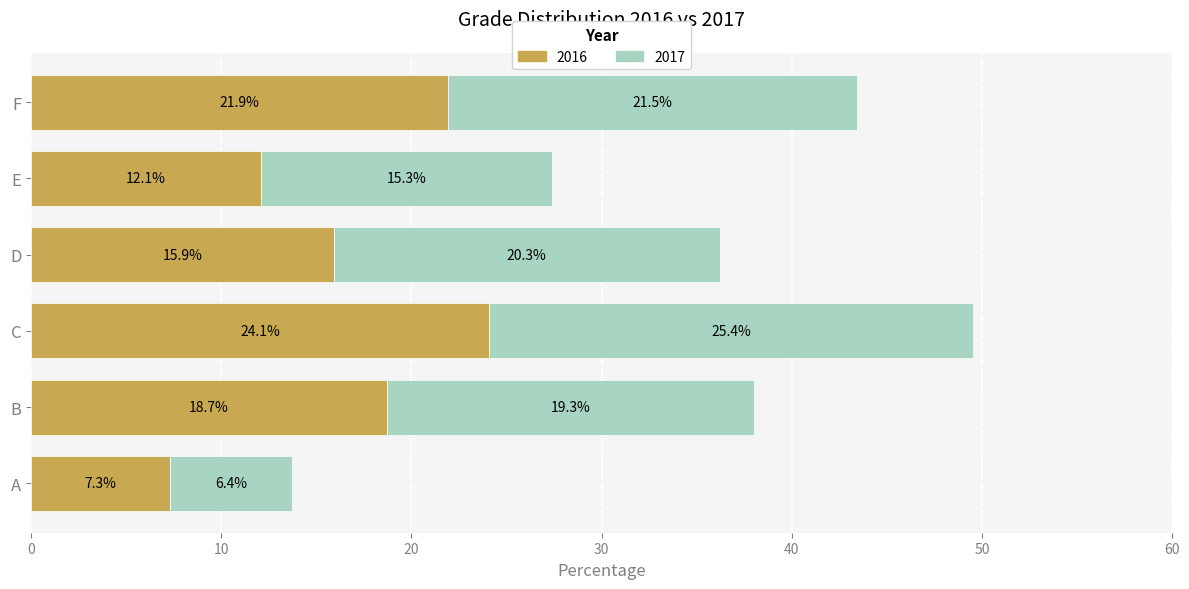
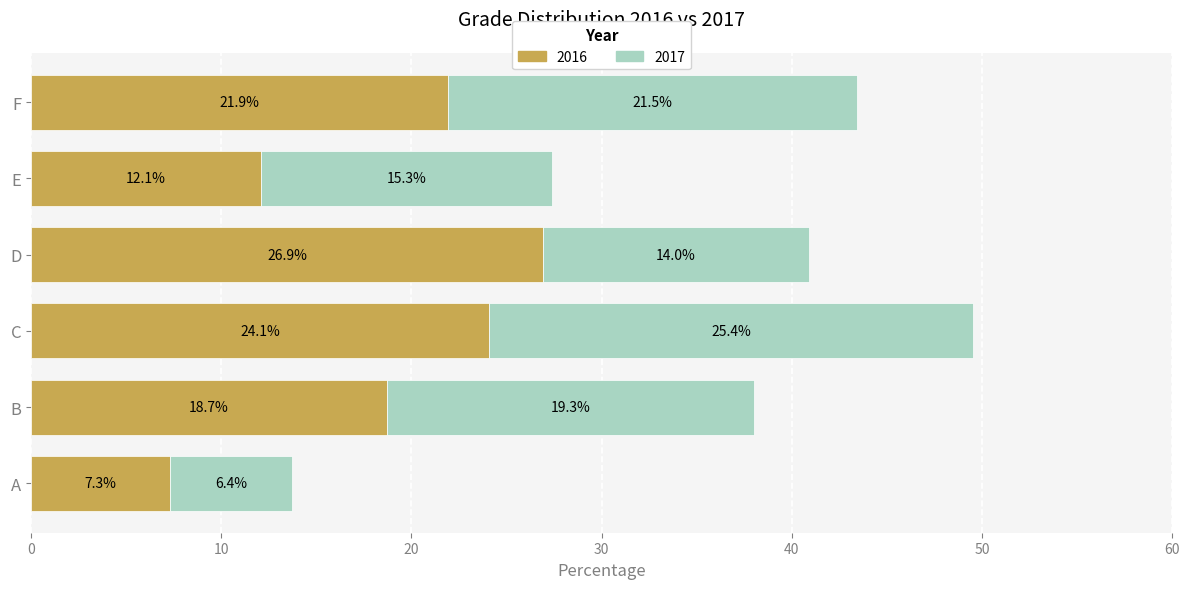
2016, D: 15.9% -> 26.9%
2017, D: 20.3% -> 14.0%
